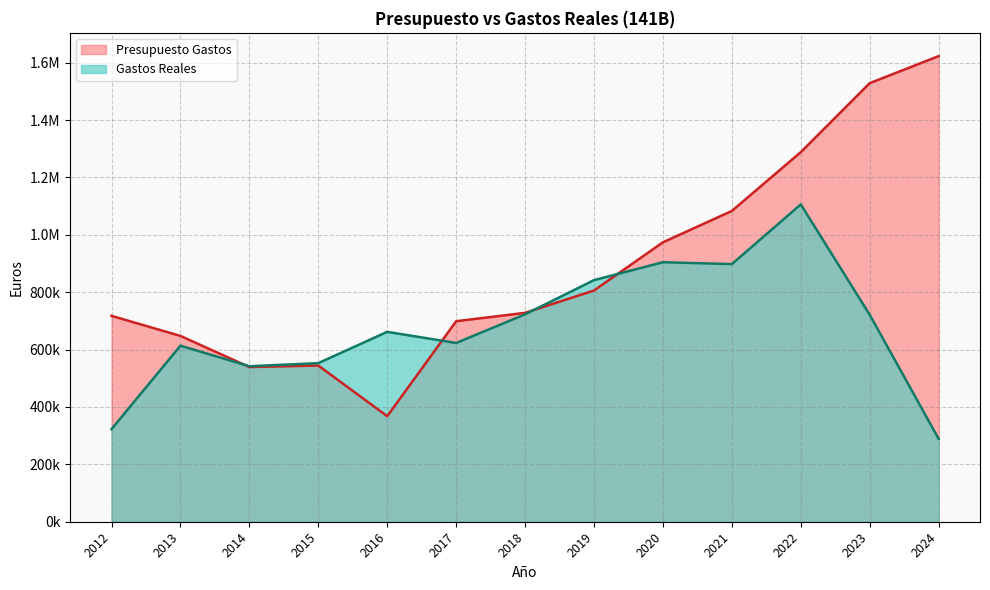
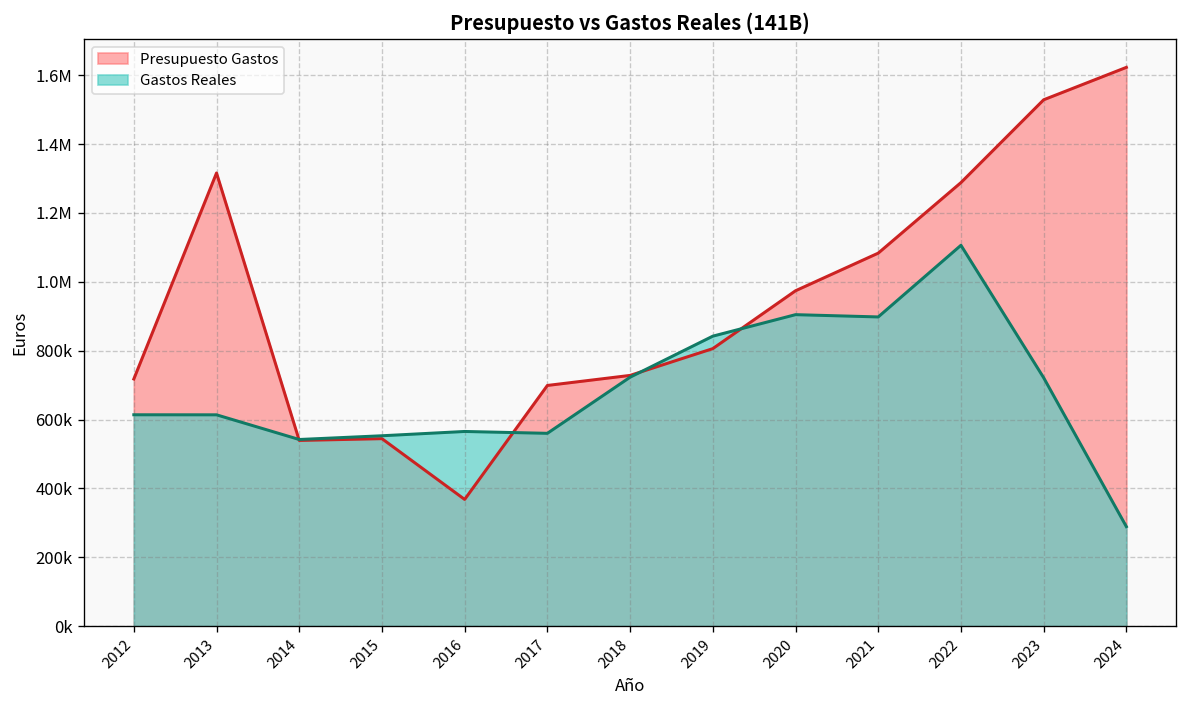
Gastos Reales, 2012: 320000 -> 610000
Presupuesto Gastos, 2013: 650000 -> 1320000
Gastos Reales, 2016: 660000 -> 570000
Gastos Reales, 2017: 620000 -> 560000
